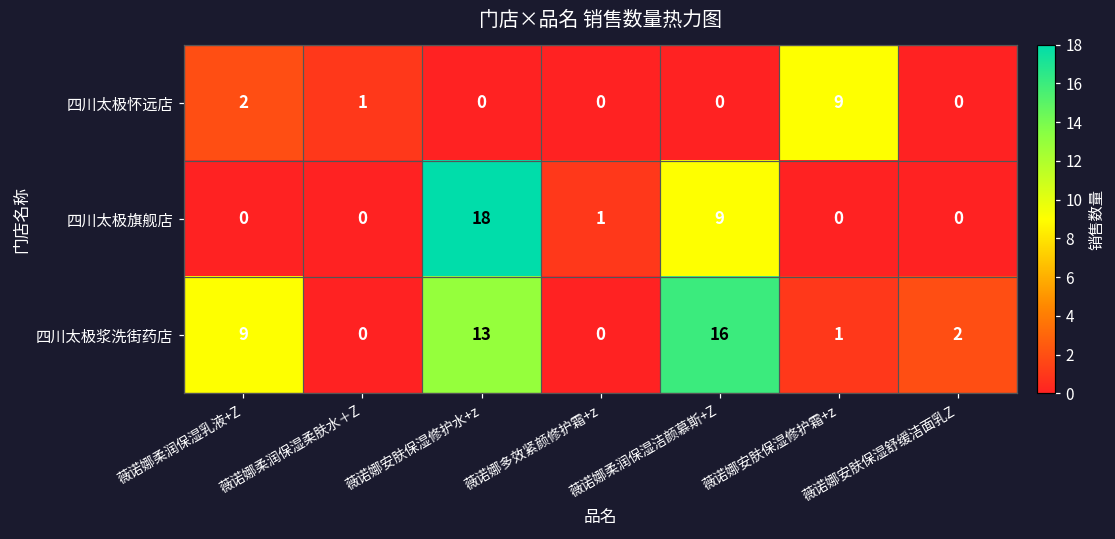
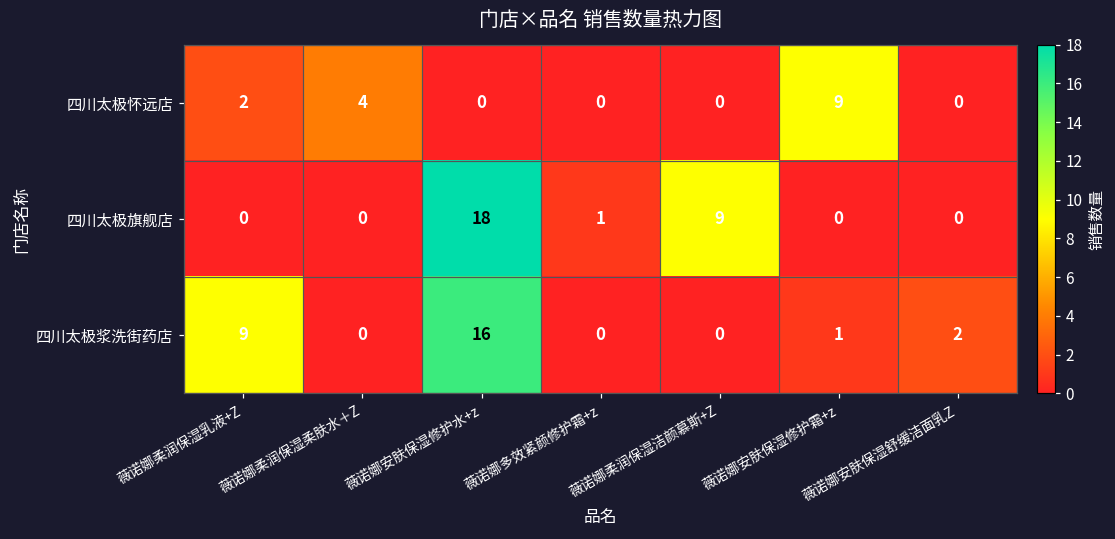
四川太极怀远店, 薇诺娜柔润保湿柔肤水＋Z: 1 -> 4
四川太极浆洗街药店, 薇诺娜安肤保湿修护水+z: 13 -> 16
四川太极浆洗街药店, 薇诺娜柔润保湿洁颜慕斯+Z: 16 -> 0
